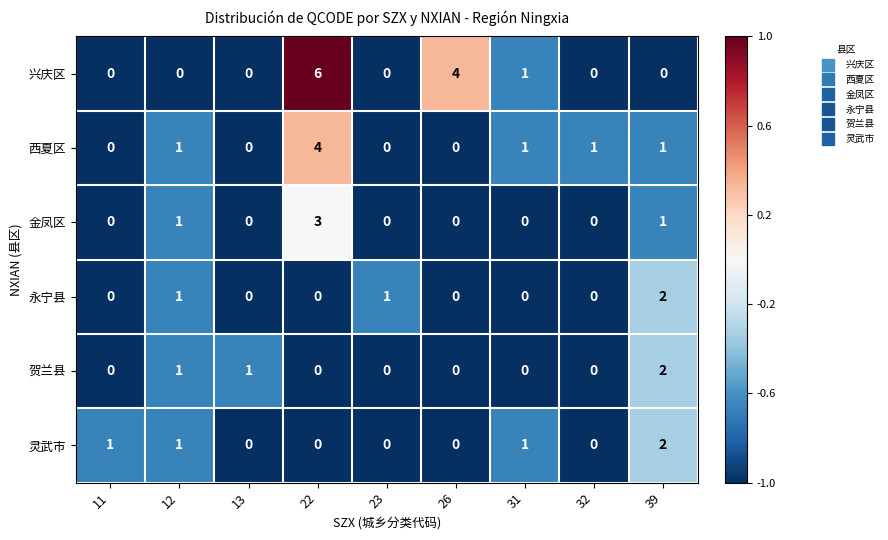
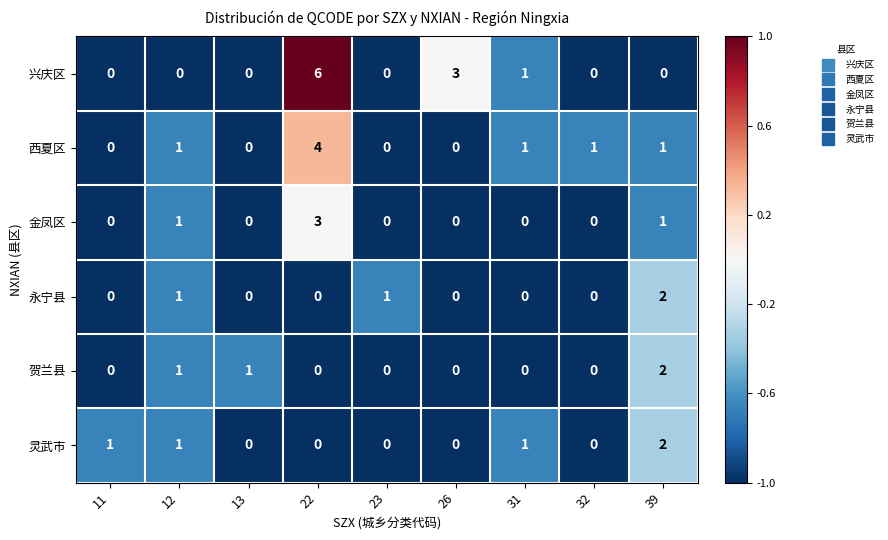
兴庆区, 26: 4 -> 3
